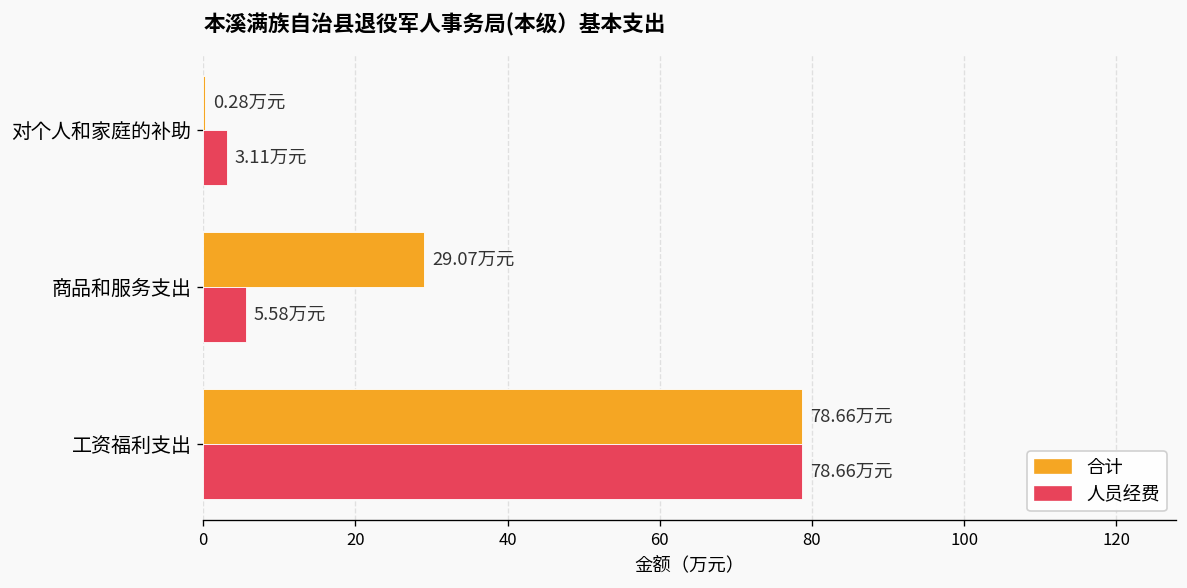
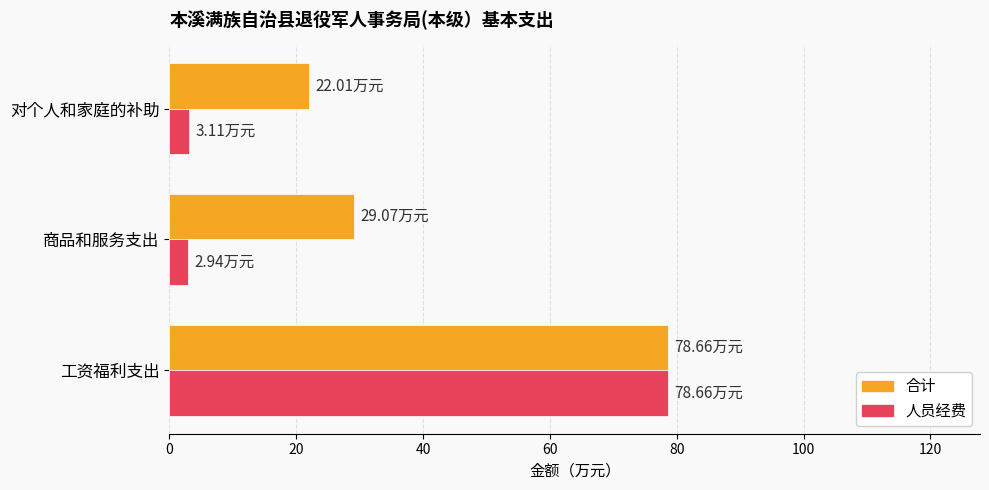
合计, 对个人和家庭的补助: 0.28 -> 22.01
人员经费, 商品和服务支出: 5.58 -> 2.94
